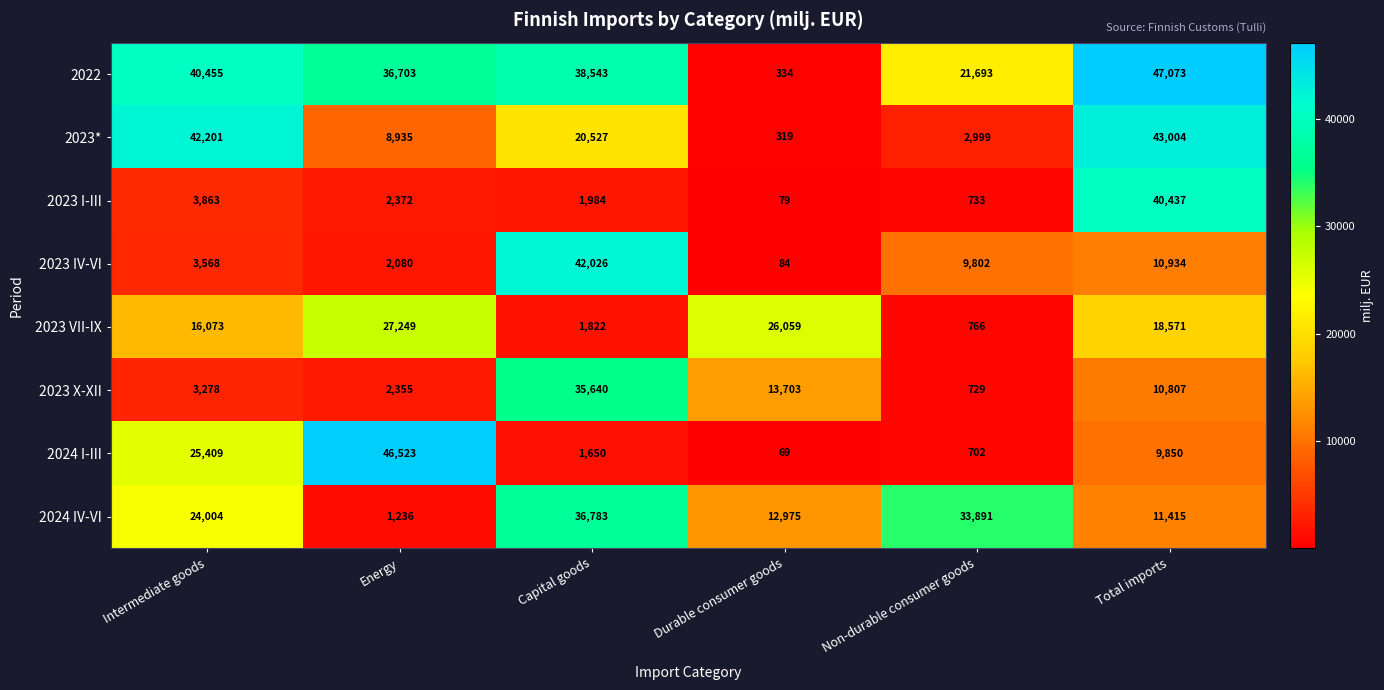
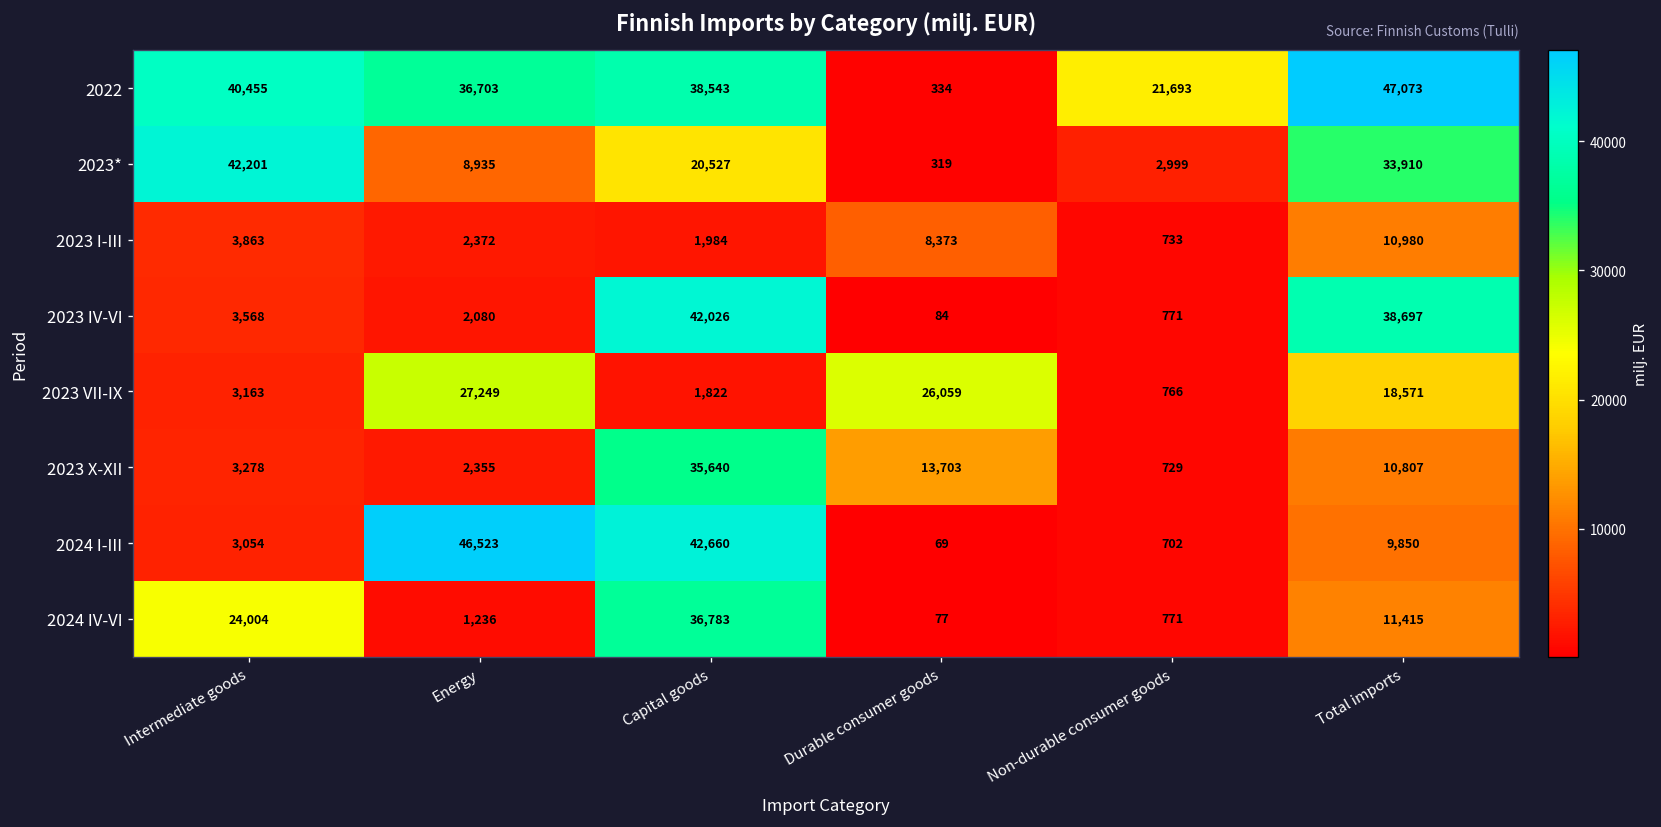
2023*, Total imports: 43,004 -> 33,910
2023 I-III, Durable consumer goods: 79 -> 8,373
2023 I-III, Total imports: 40,437 -> 10,980
2023 IV-VI, Non-durable consumer goods: 9,802 -> 771
2023 IV-VI, Total imports: 10,934 -> 38,697
2023 VII-IX, Intermediate goods: 16,073 -> 3,163
2024 I-III, Intermediate goods: 25,409 -> 3,054
2024 I-III, Capital goods: 1,650 -> 42,660
2024 IV-VI, Durable consumer goods: 12,975 -> 77
2024 IV-VI, Non-durable consumer goods: 33,891 -> 771
